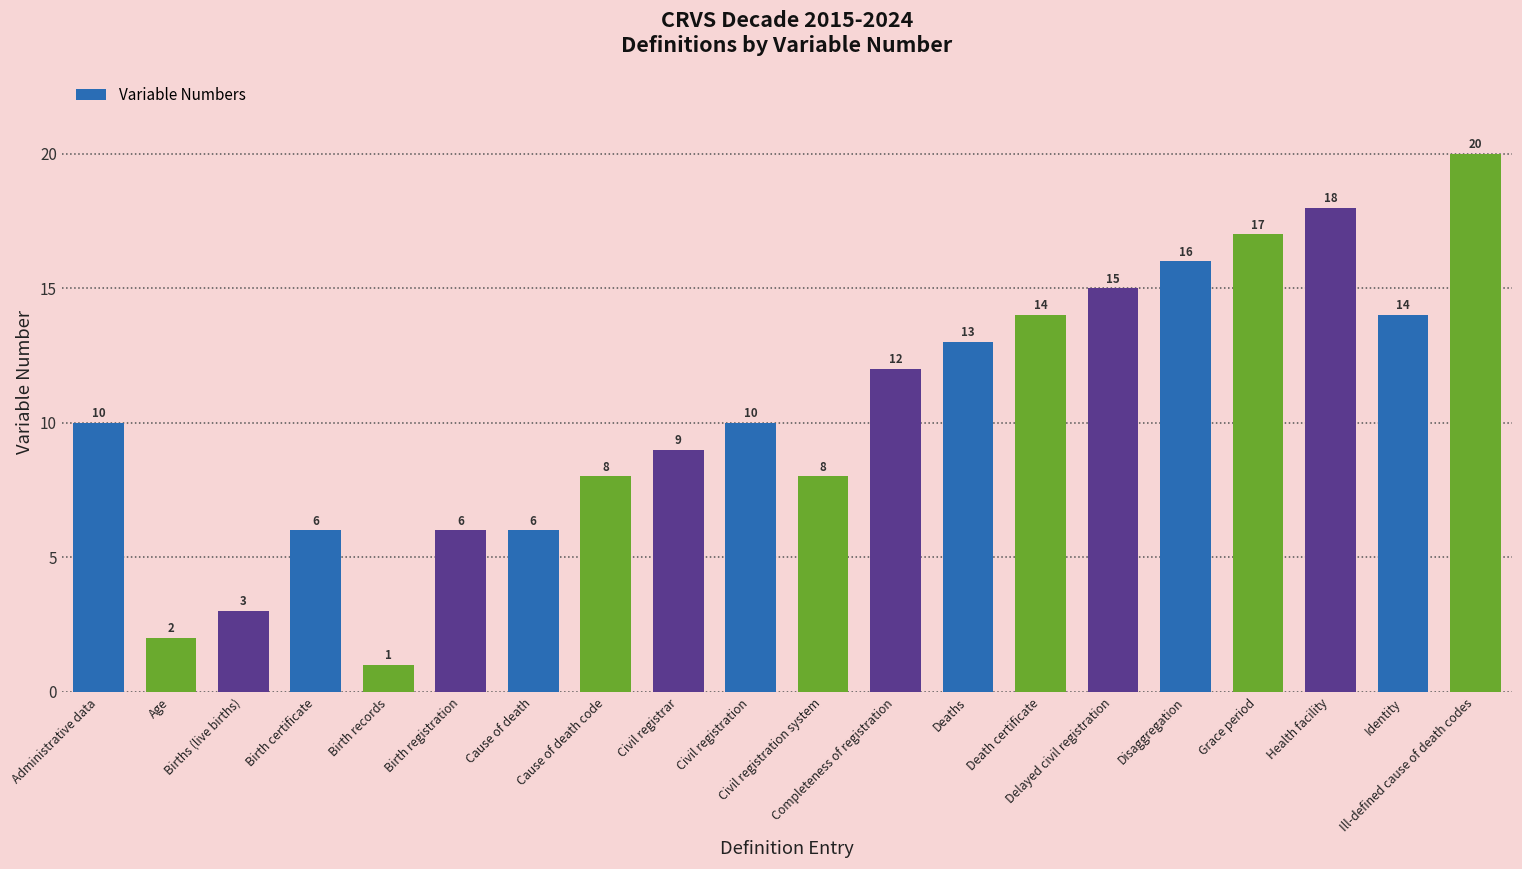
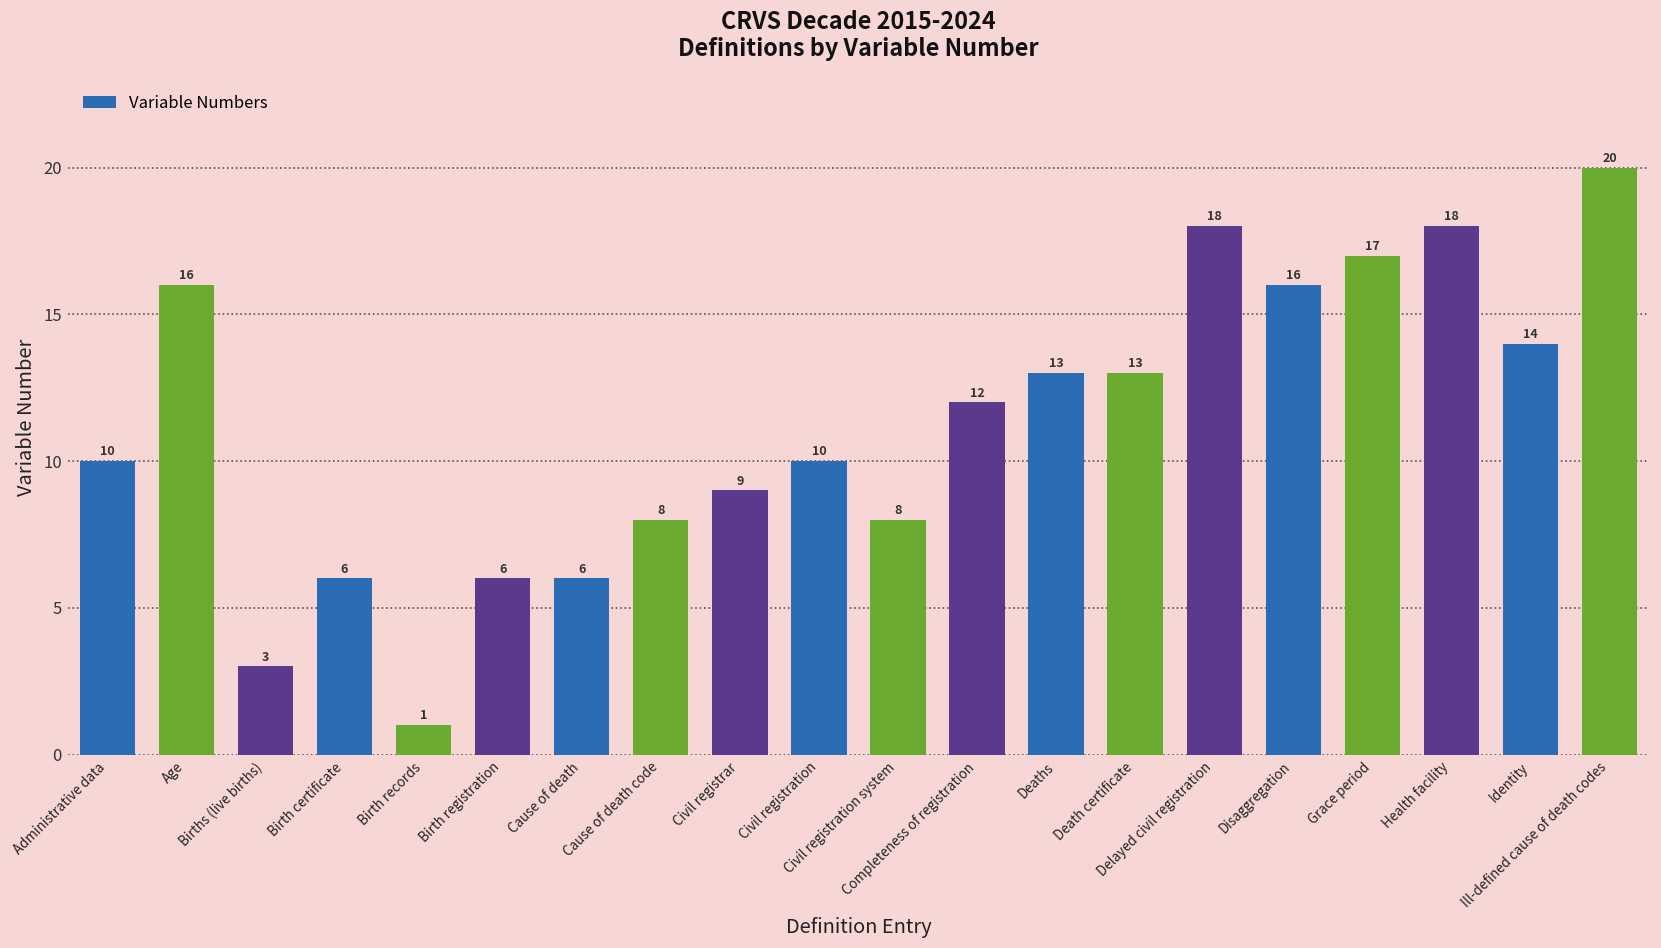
Age: 2 -> 16
Death certificate: 14 -> 13
Delayed civil registration: 15 -> 18
